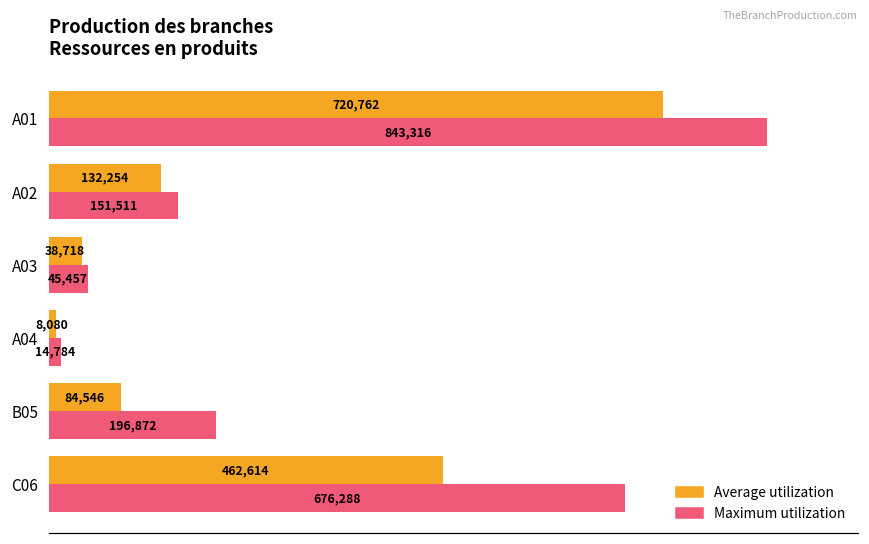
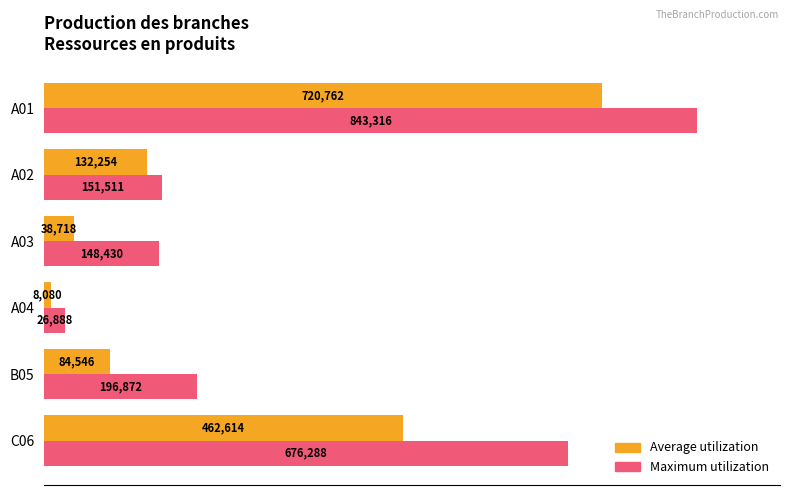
Maximum utilization, A03: 45,457 -> 148,430
Maximum utilization, A04: 14,784 -> 26,888
